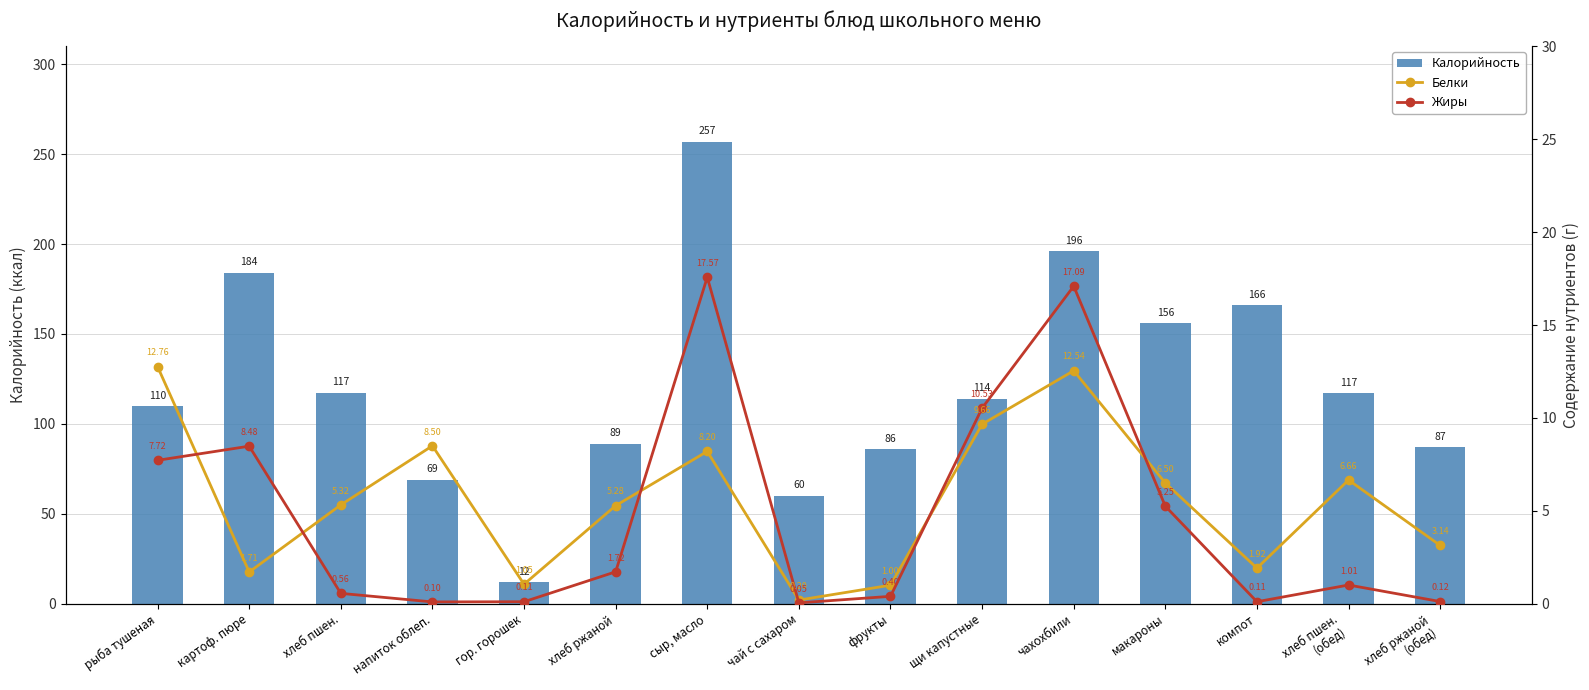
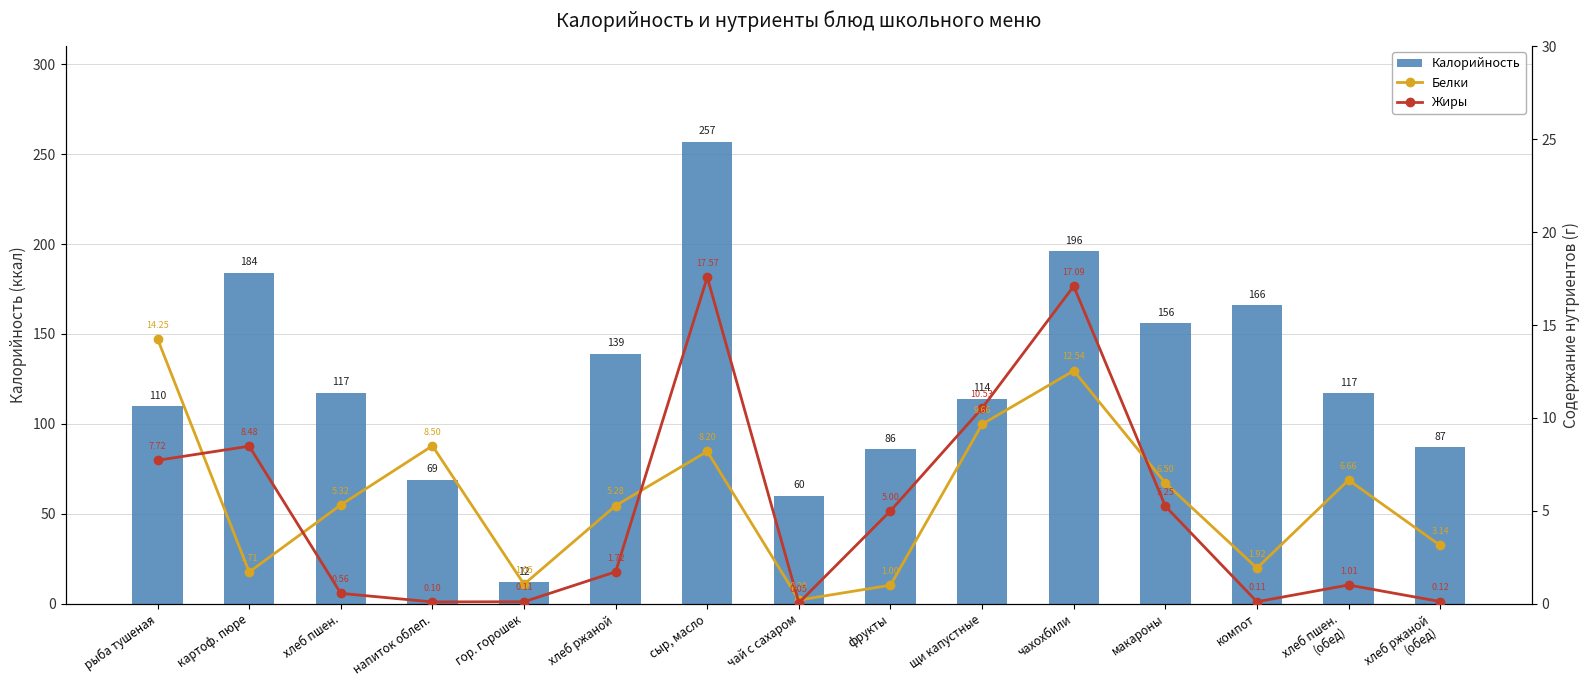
Калорийность, хлеб ржаной: 89 -> 139
Белки, рыба тушеная: 12.76 -> 14.25
Жиры, фрукты: 0.40 -> 5.00
